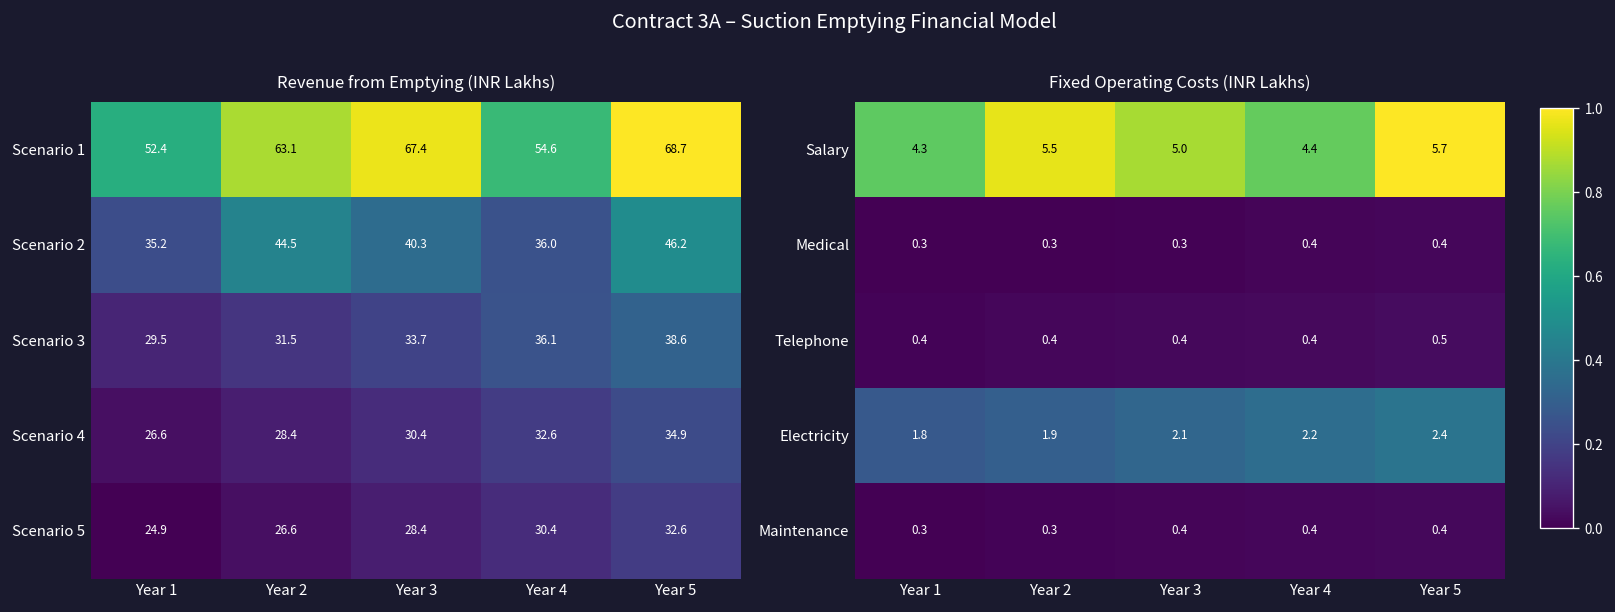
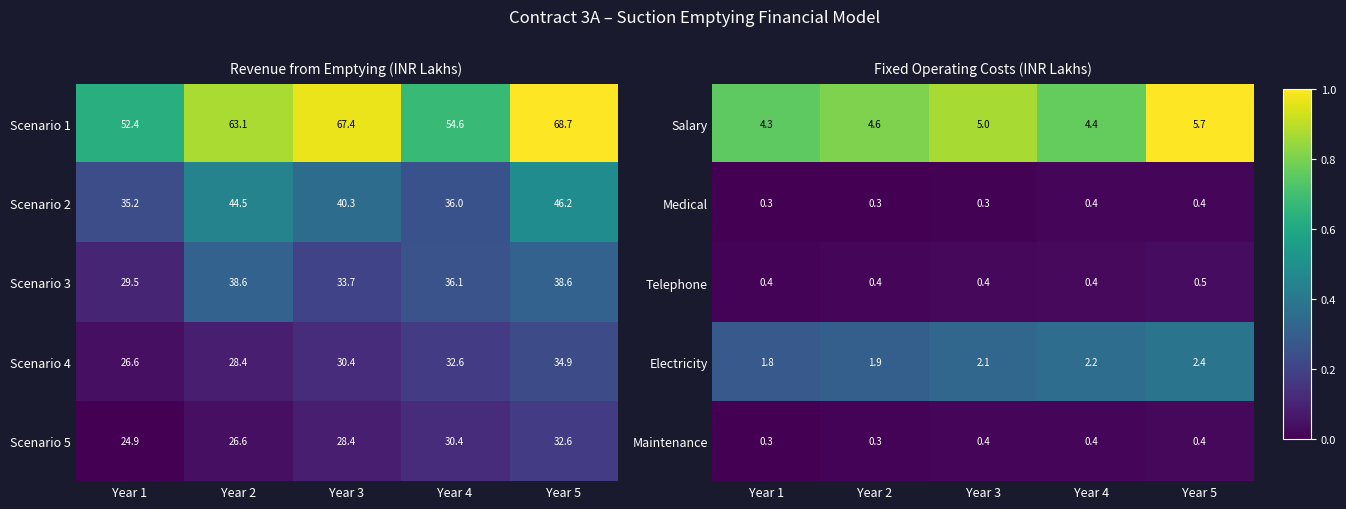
Revenue from Emptying (INR Lakhs), Scenario 3, Year 2: 31.5 -> 38.6
Fixed Operating Costs (INR Lakhs), Salary, Year 2: 5.5 -> 4.6
